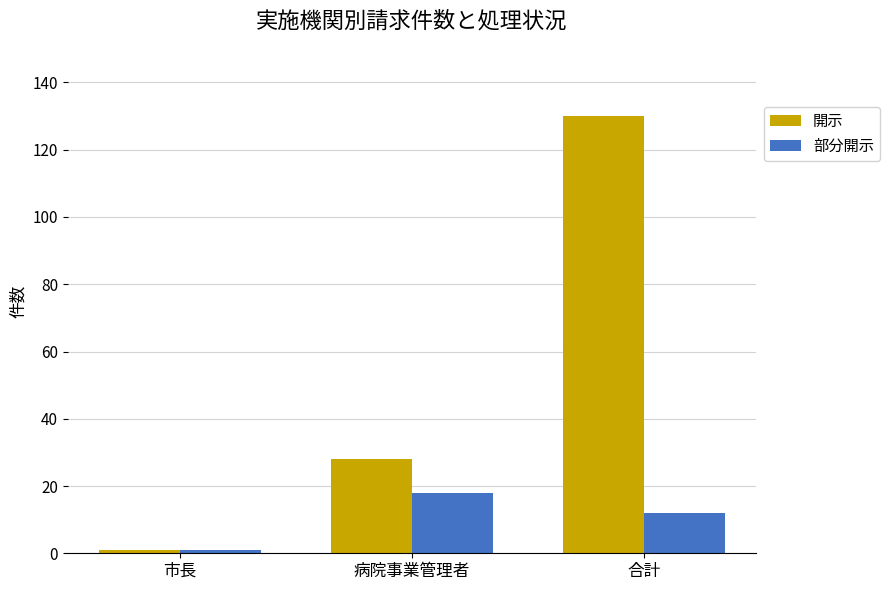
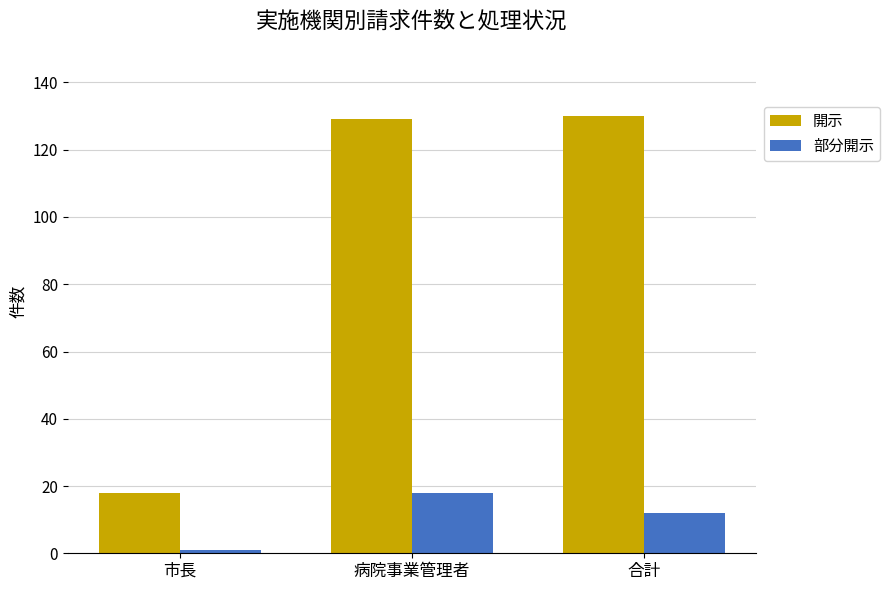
開示, 市長: 1 -> 18
開示, 病院事業管理者: 28 -> 129
